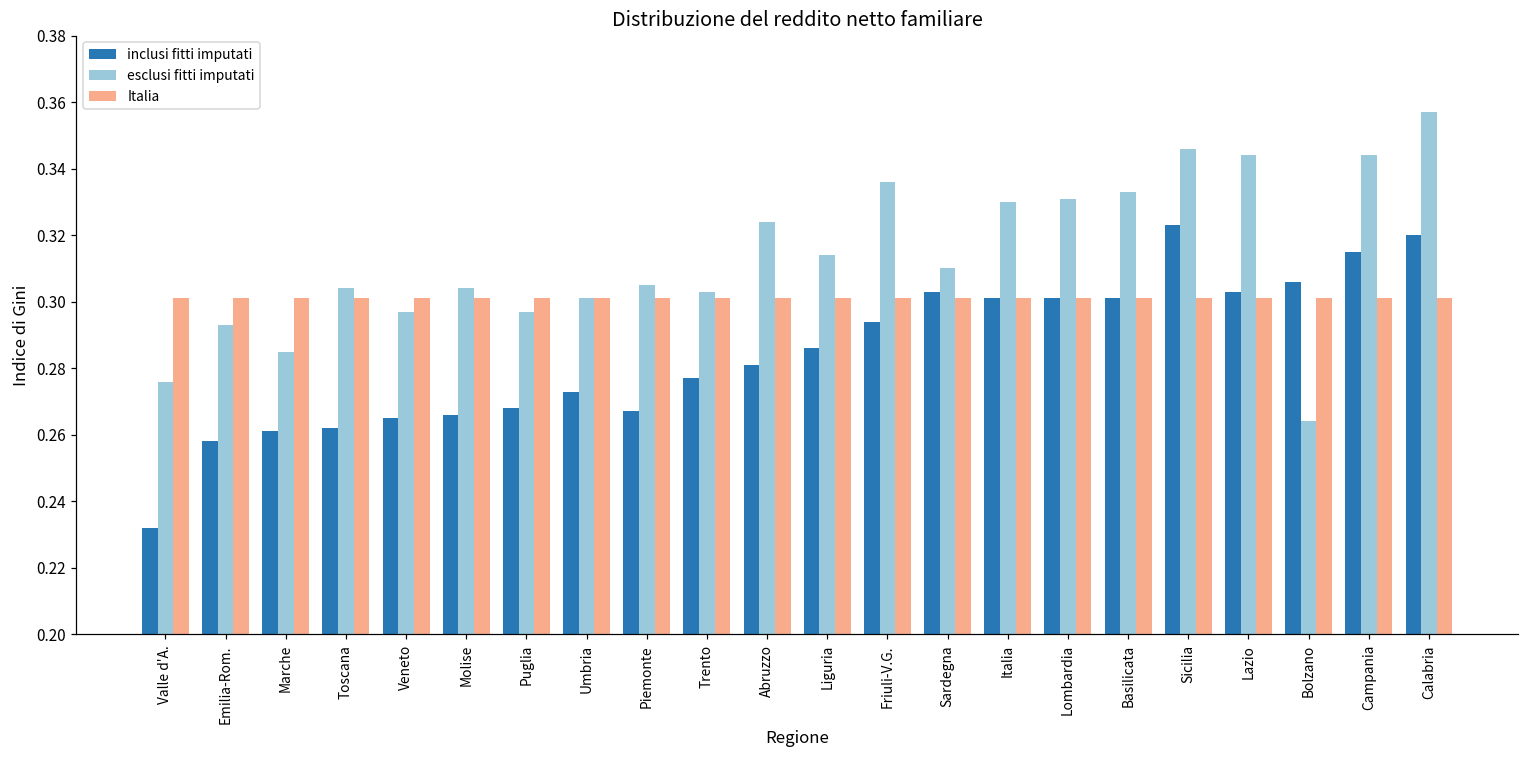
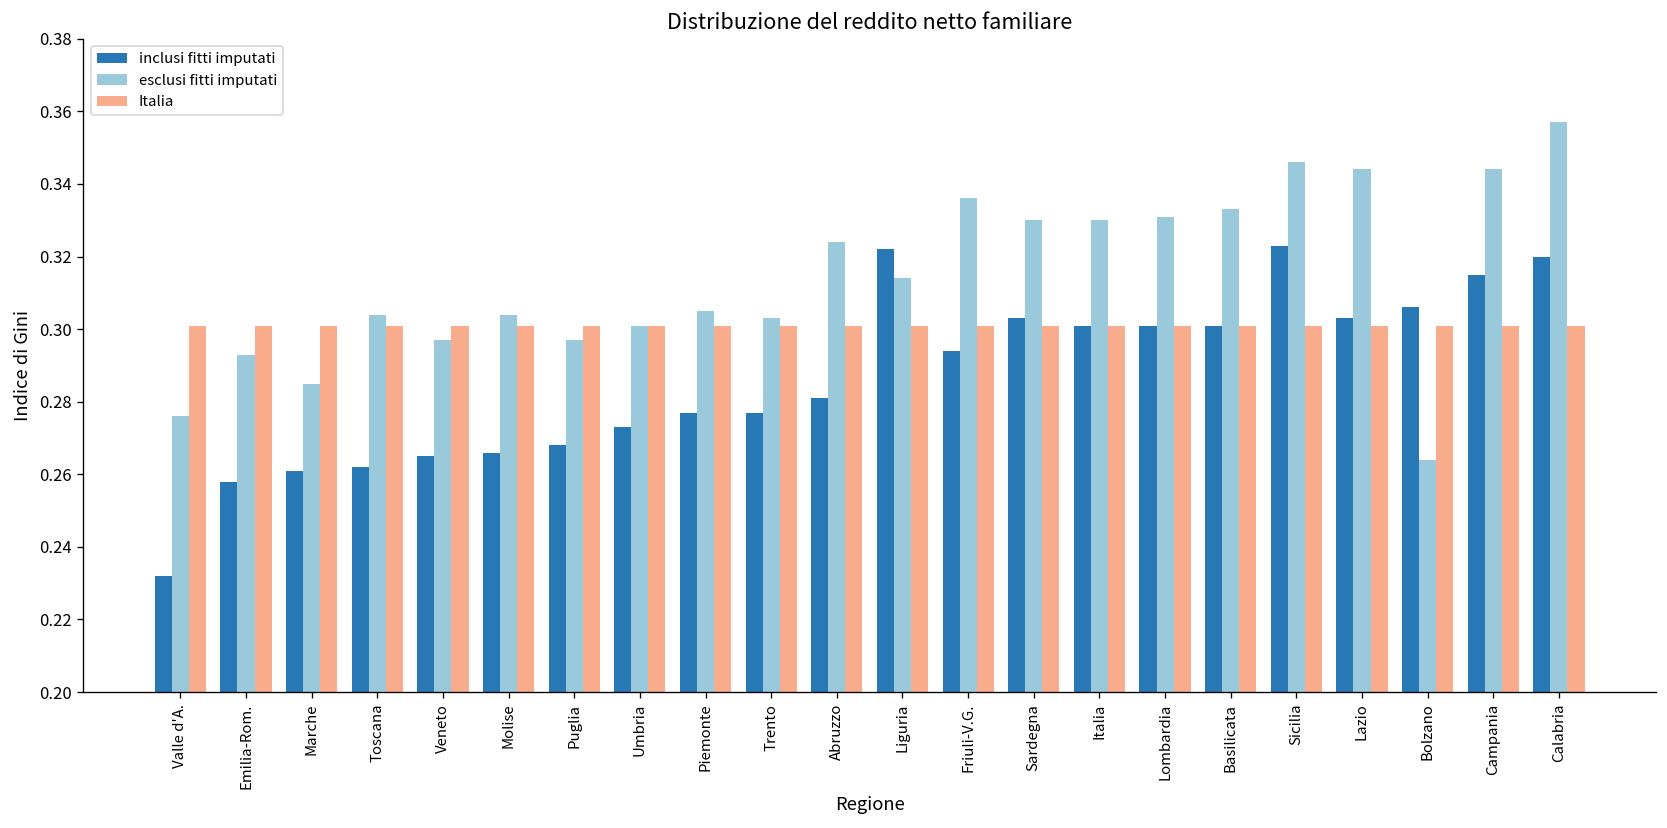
inclusi fitti imputati, Piemonte: 0.267 -> 0.277
inclusi fitti imputati, Liguria: 0.286 -> 0.322
esclusi fitti imputati, Sardegna: 0.31 -> 0.33
